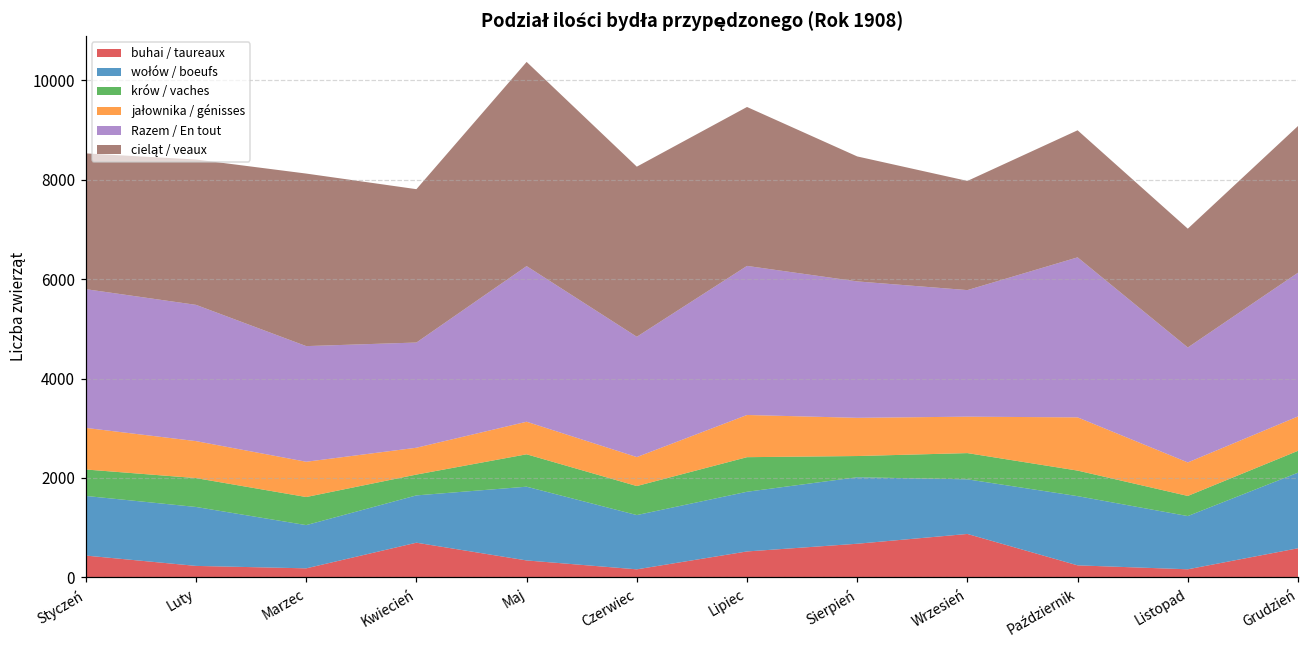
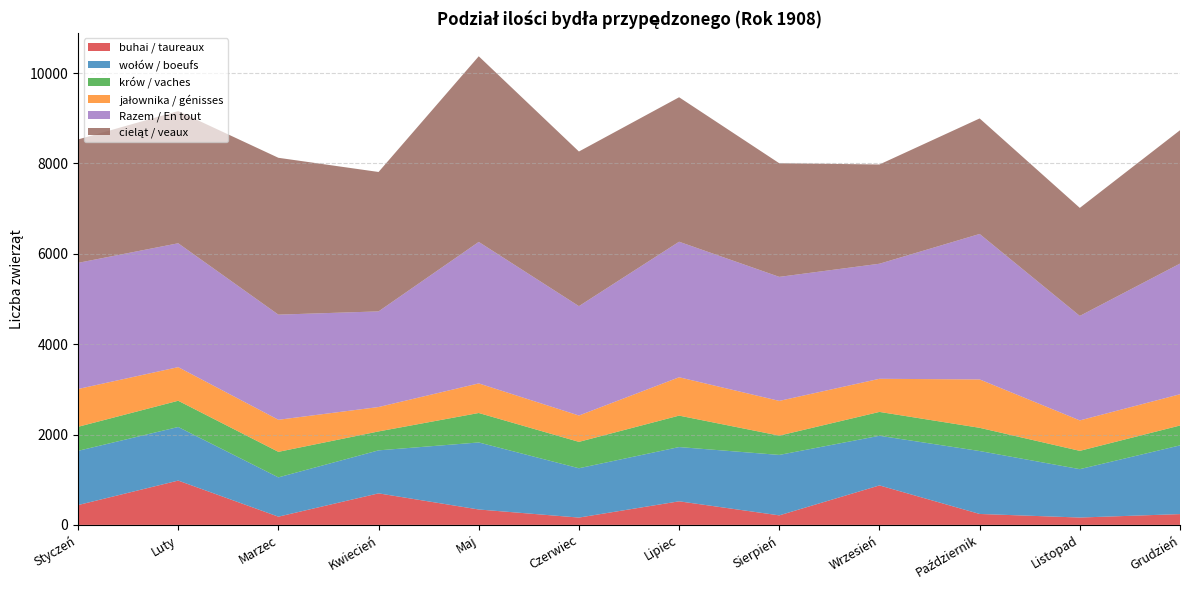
buhai / taureaux, Luty: 200 -> 1000
buhai / taureaux, Sierpień: 700 -> 200
buhai / taureaux, Grudzień: 600 -> 200
